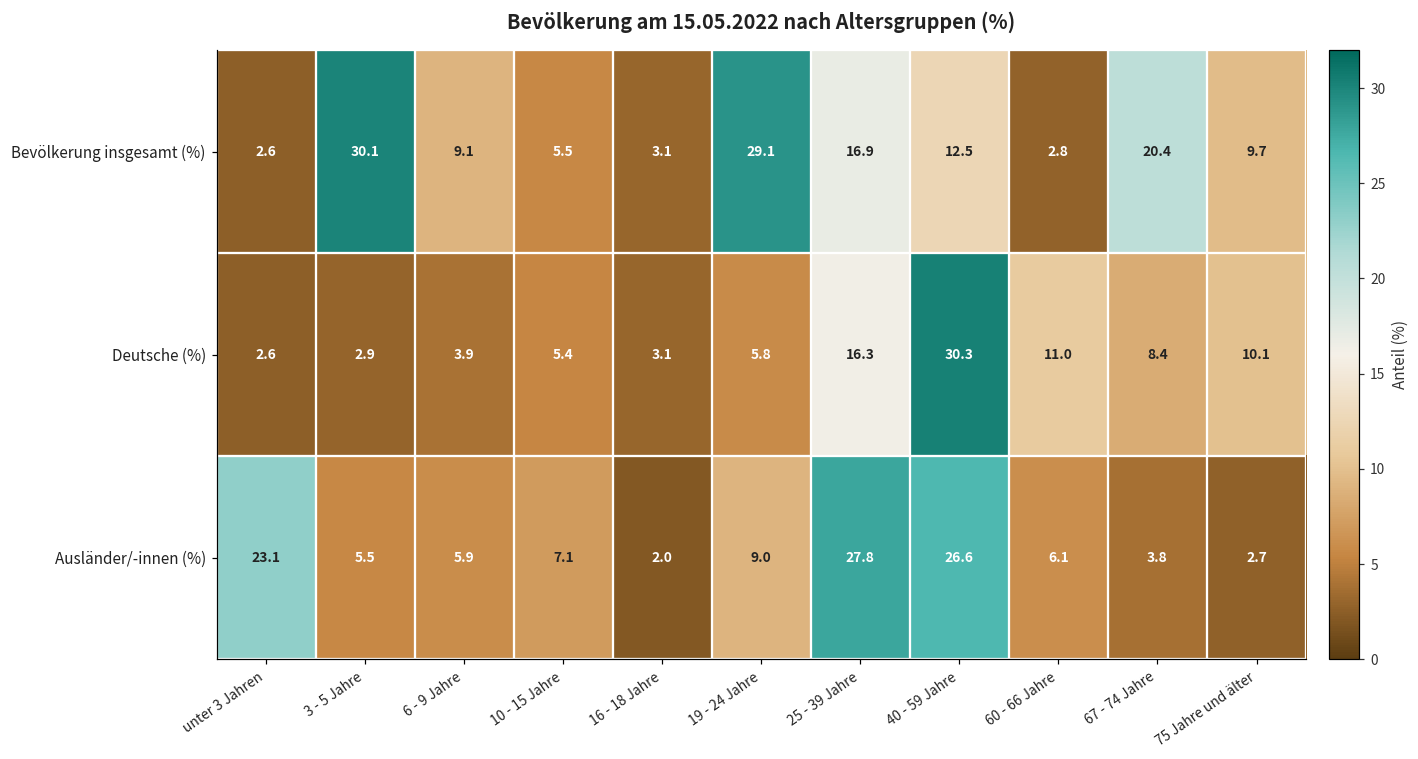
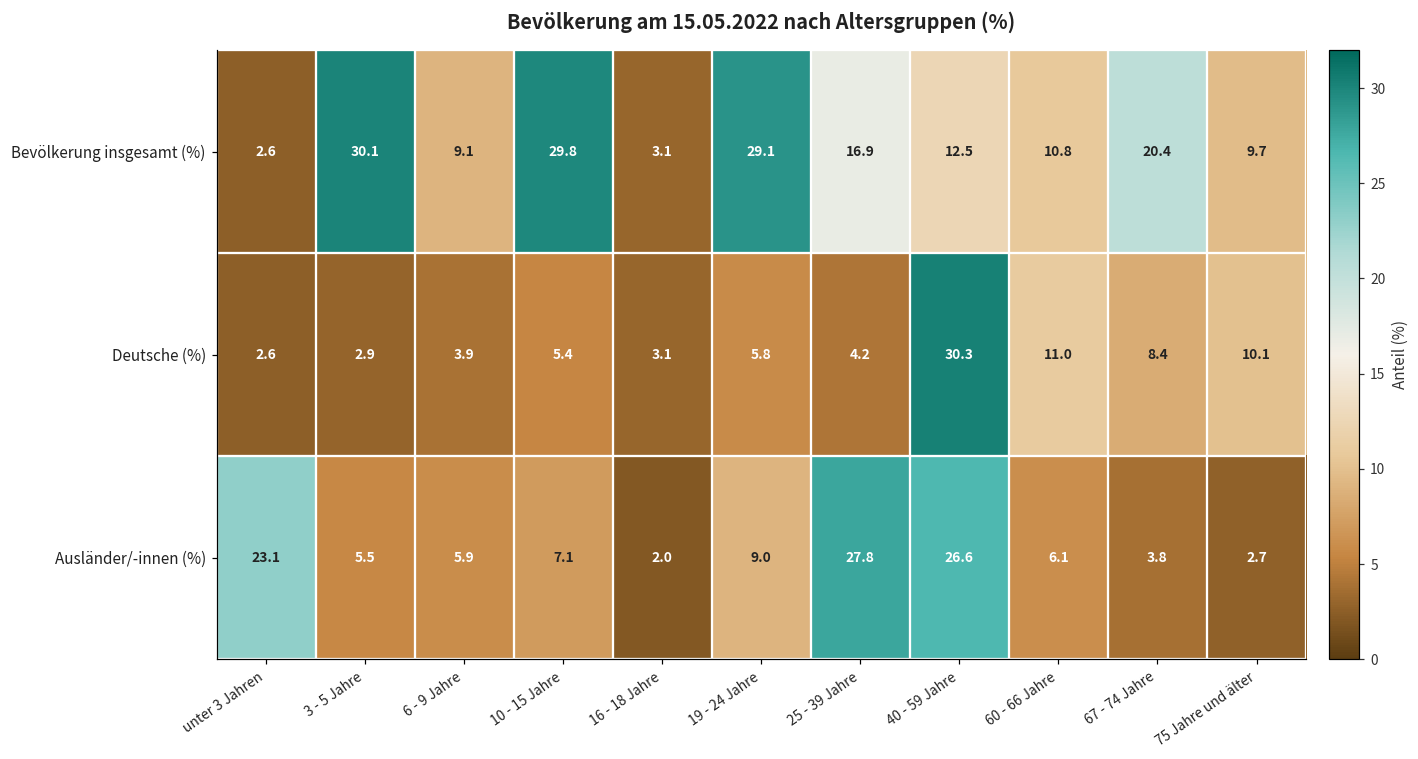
Bevölkerung insgesamt (%), 10 - 15 Jahre: 5.5 -> 29.8
Bevölkerung insgesamt (%), 60 - 66 Jahre: 2.8 -> 10.8
Deutsche (%), 25 - 39 Jahre: 16.3 -> 4.2
